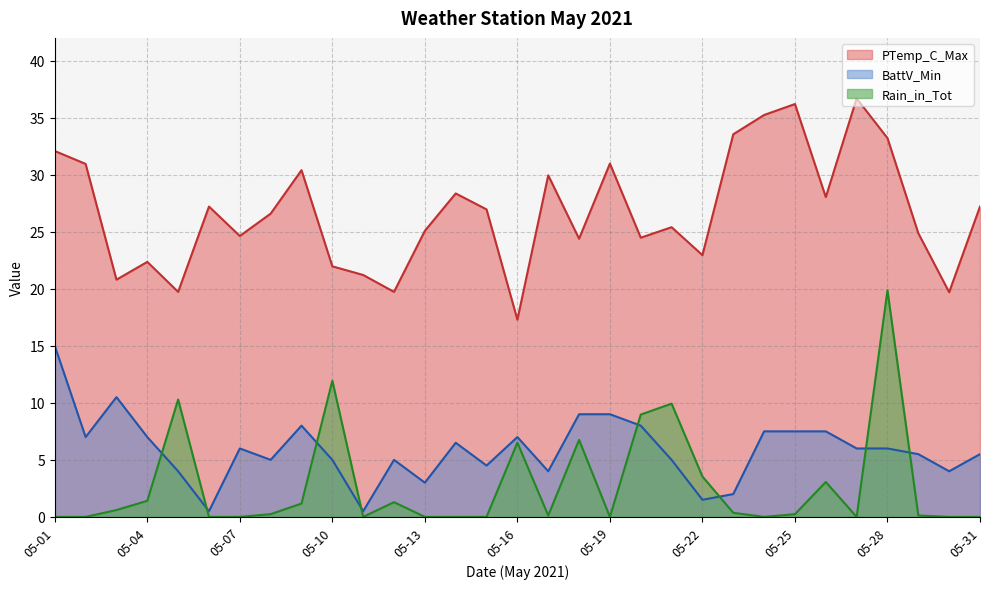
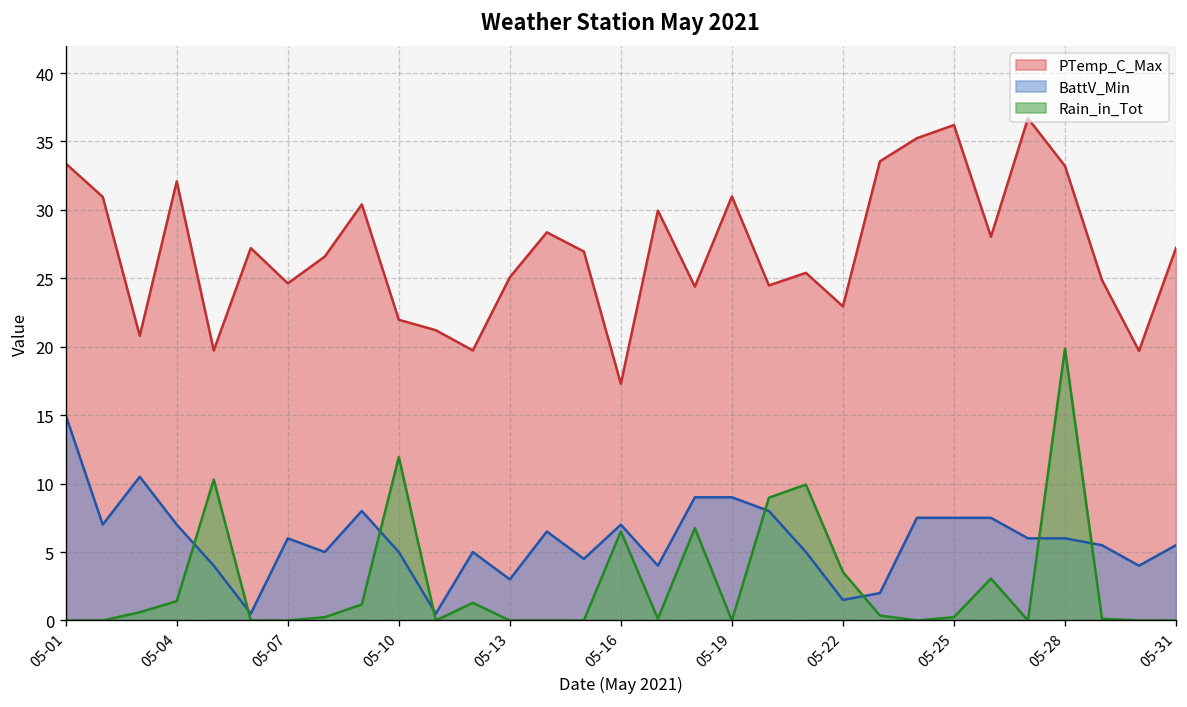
PTemp_C_Max, 05-01: 32.1 -> 33.4
PTemp_C_Max, 05-04: 22.4 -> 32.1
